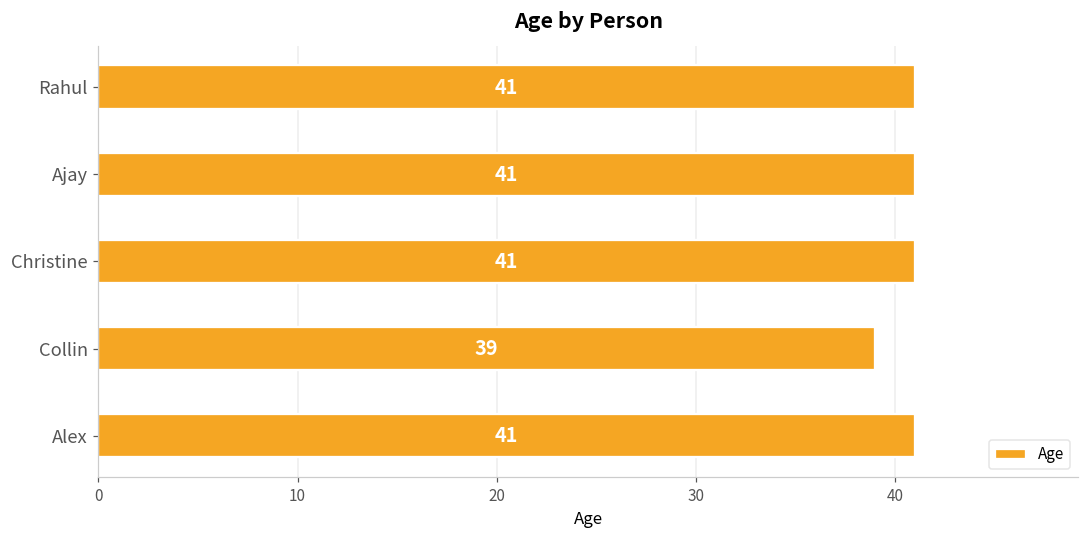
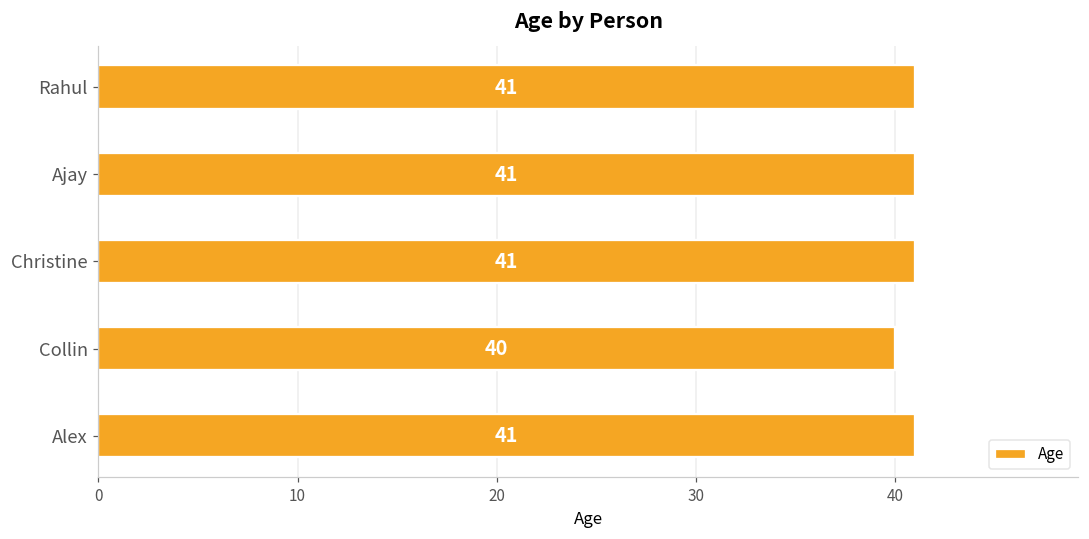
Collin: 39 -> 40
